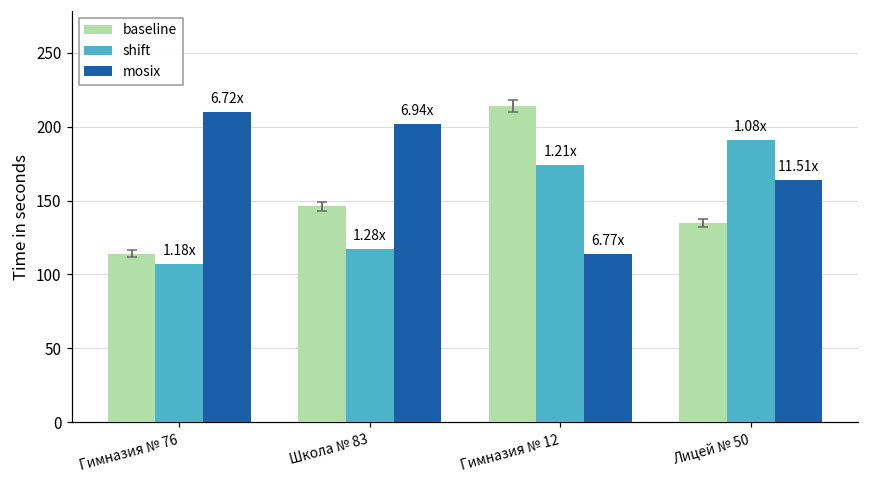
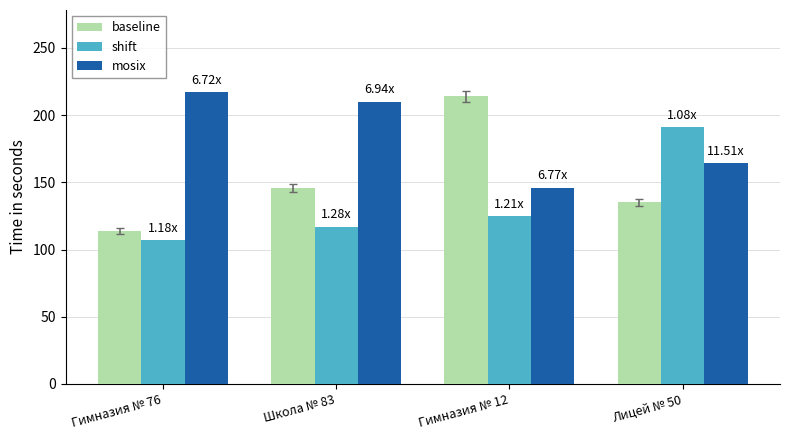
mosix, Гимназия № 76: 210 -> 217
mosix, Школа № 83: 202 -> 210
shift, Гимназия № 12: 174 -> 125
mosix, Гимназия № 12: 114 -> 146
